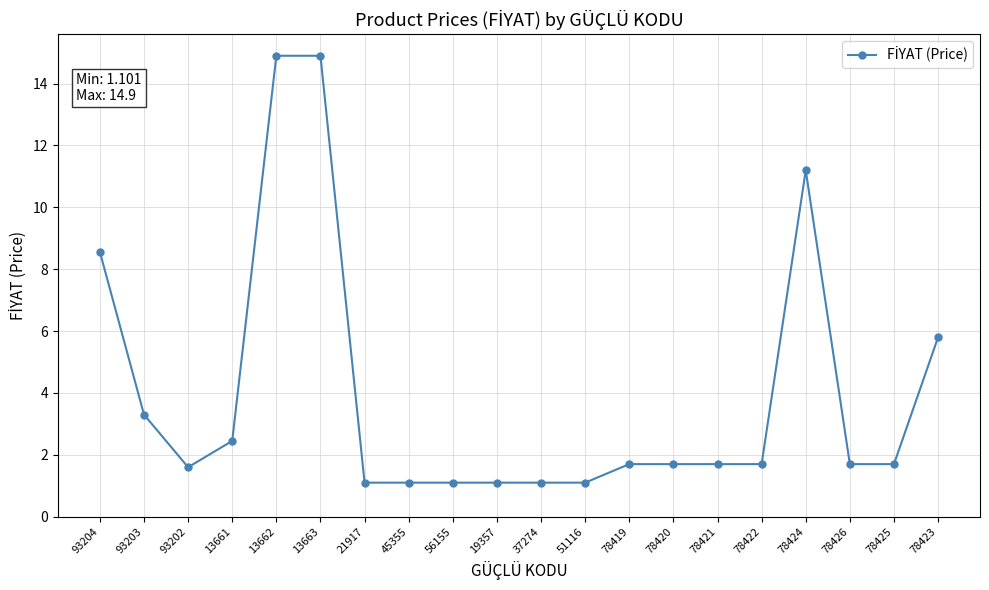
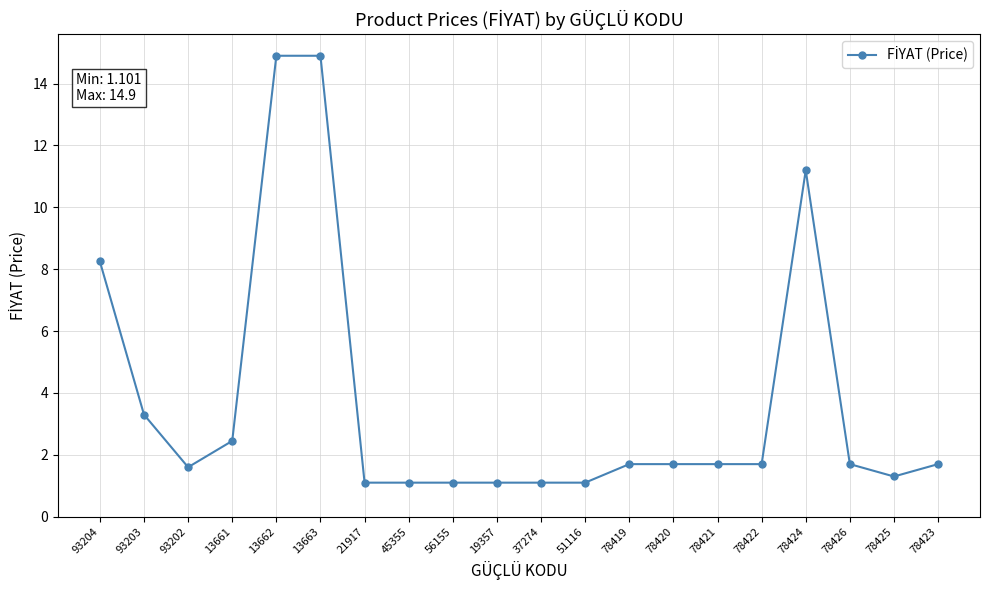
93204: 8.6 -> 8.3
78425: 1.7 -> 1.3
78423: 5.8 -> 1.7
